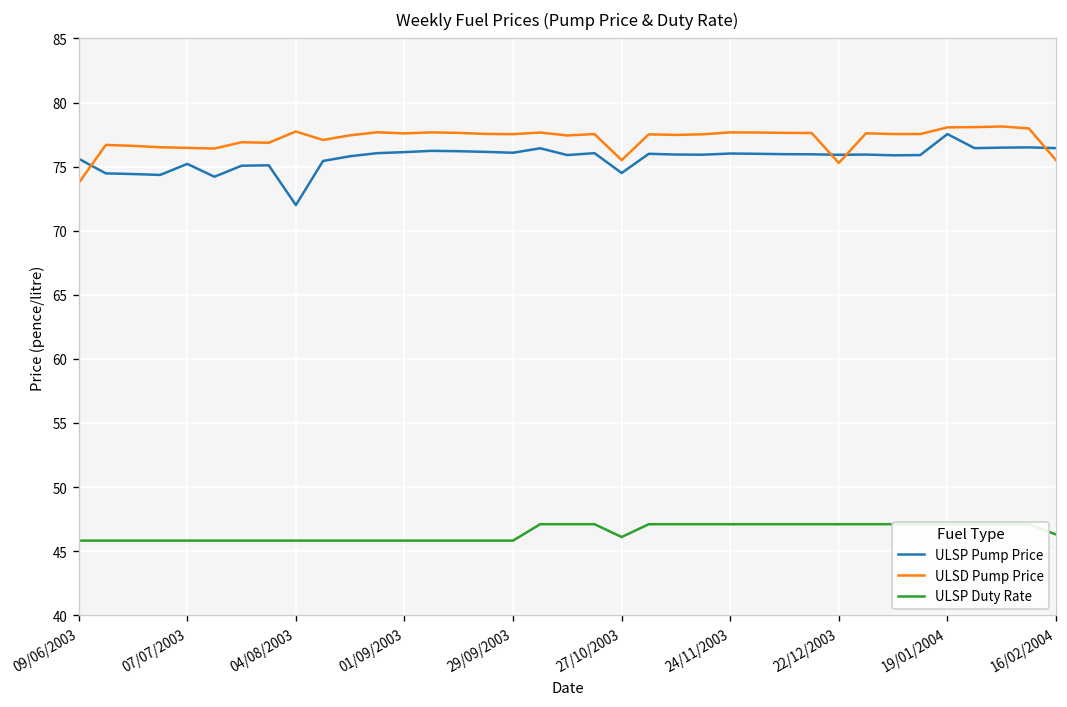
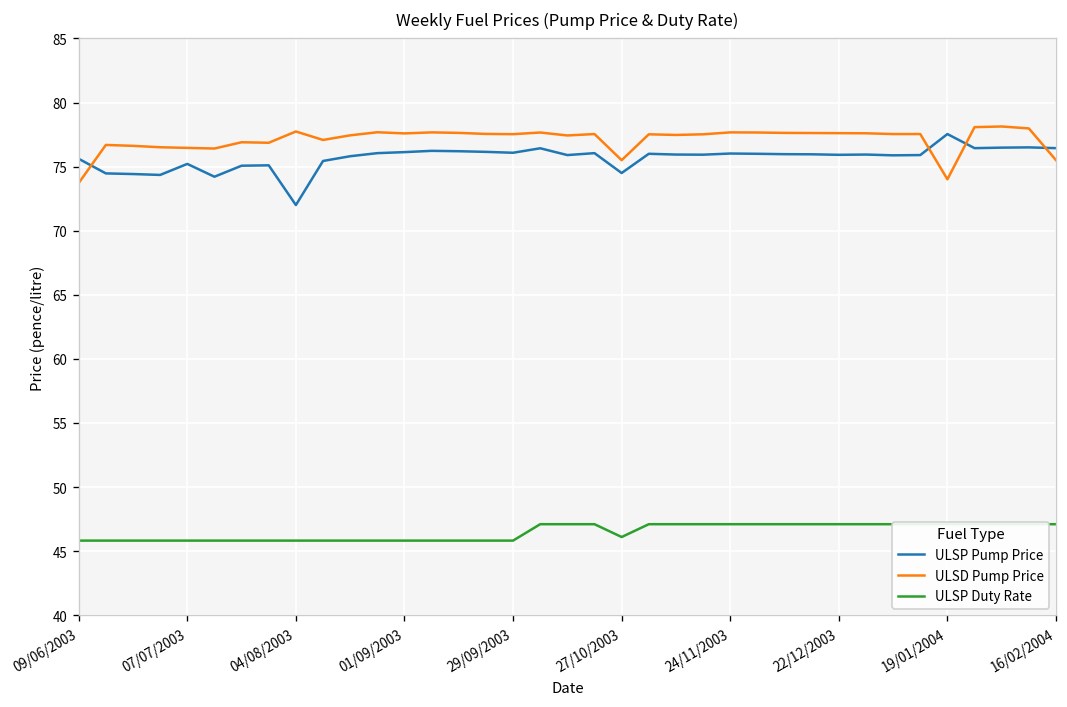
ULSD Pump Price, 22/12/2003: 75.3 -> 77.6
ULSD Pump Price, 19/01/2004: 78.1 -> 74.0
ULSP Duty Rate, 16/02/2004: 46.3 -> 47.1
